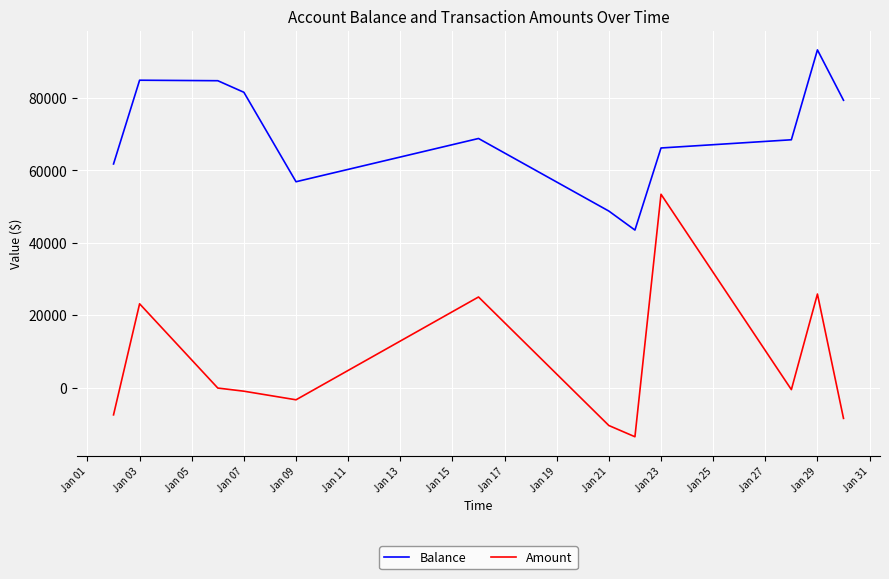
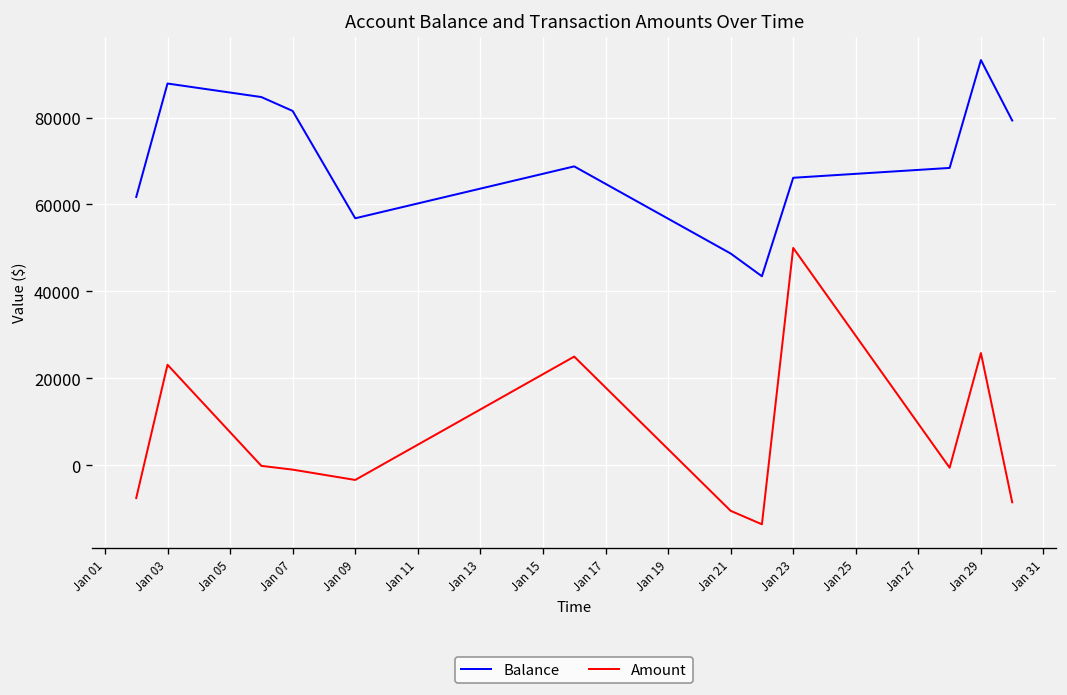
Balance, Jan 03: 85000 -> 88000
Amount, Jan 23: 53000 -> 50000
